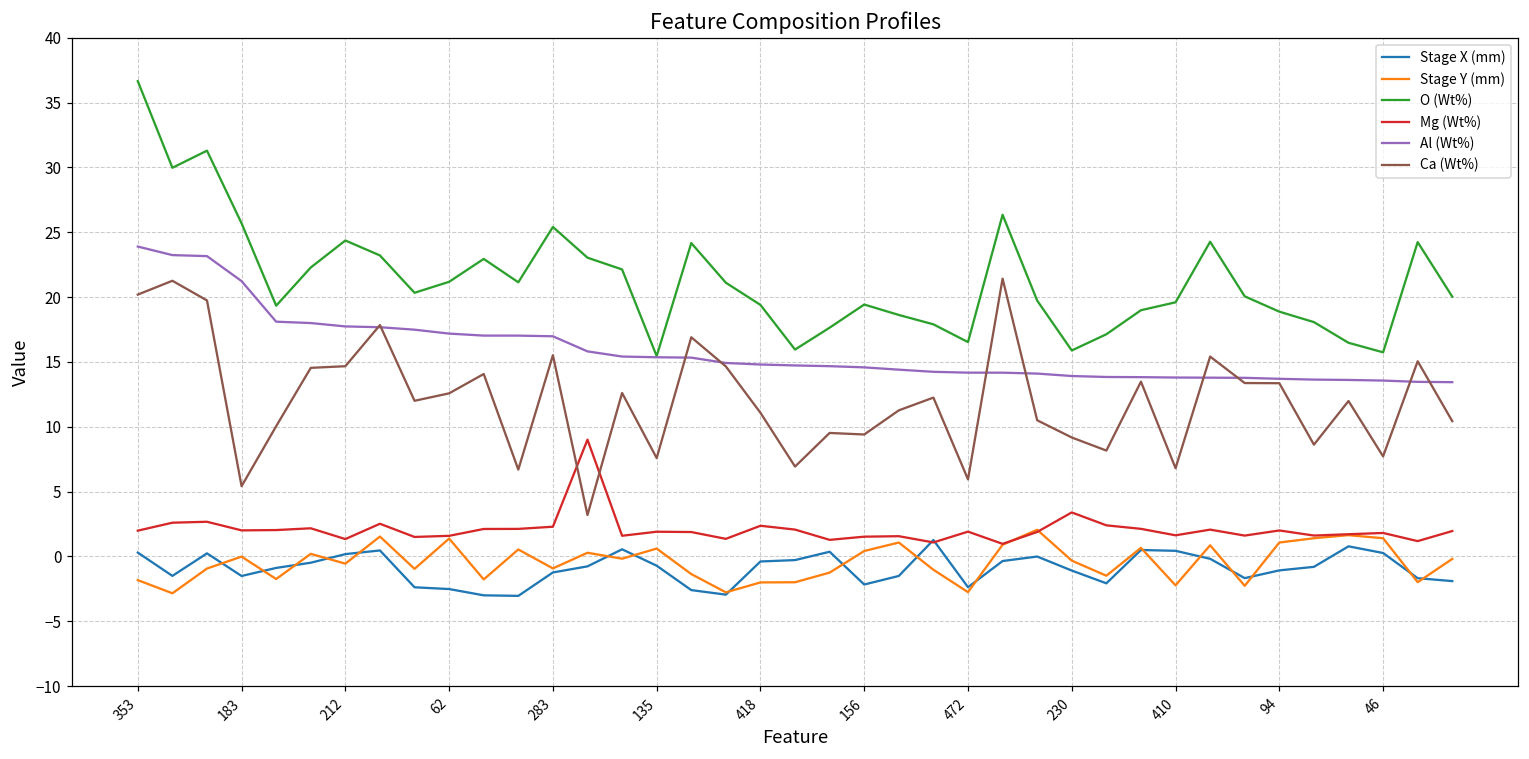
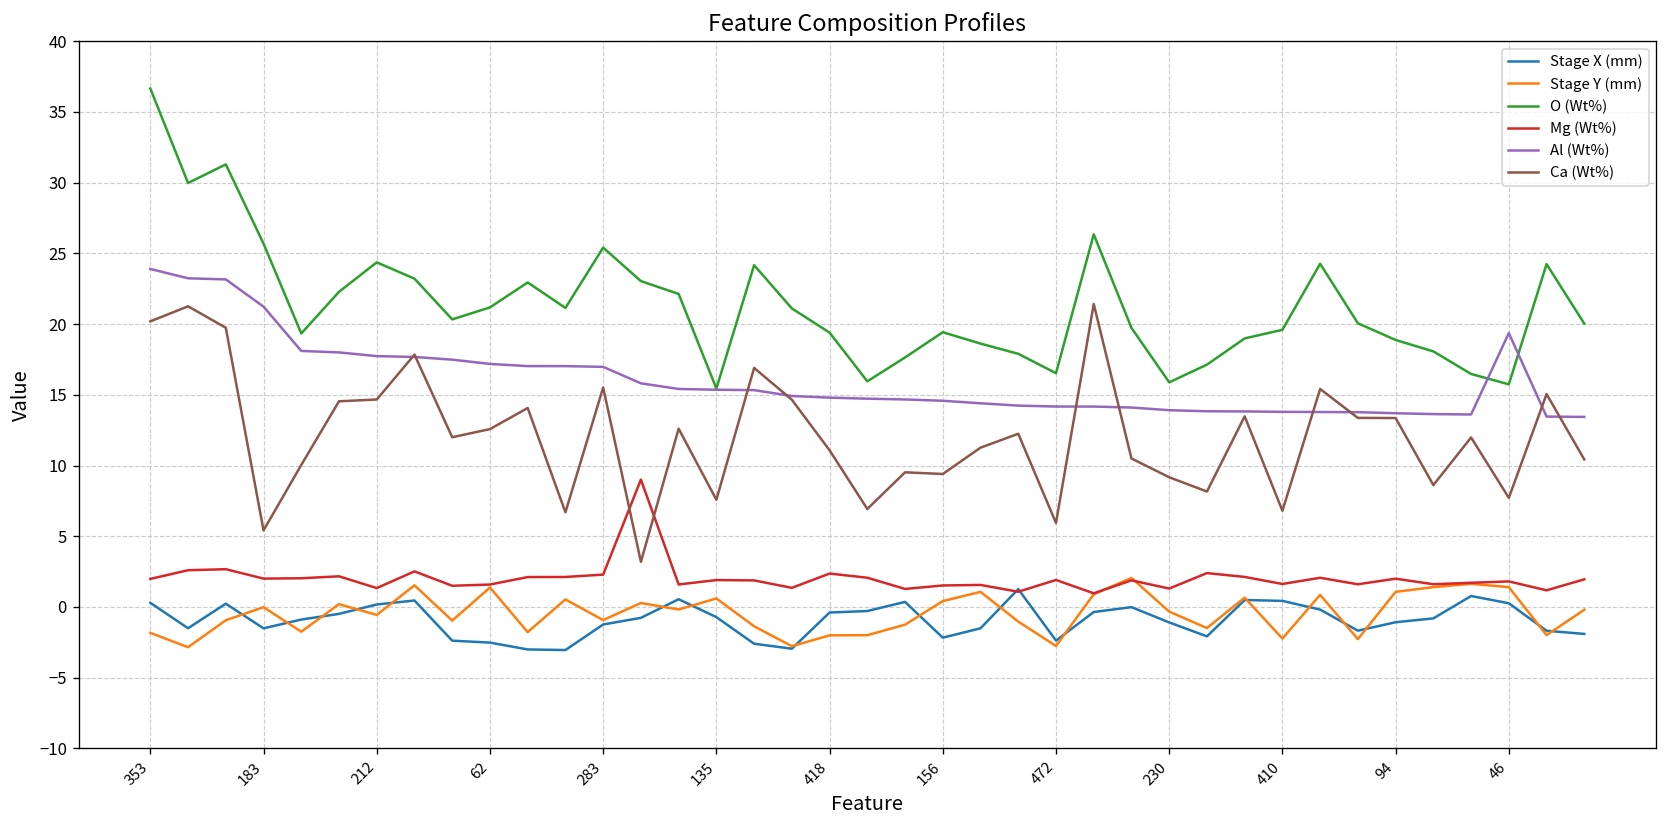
Mg (Wt%), 230: 3.4 -> 1.3
Al (Wt%), 46: 13.6 -> 19.4
